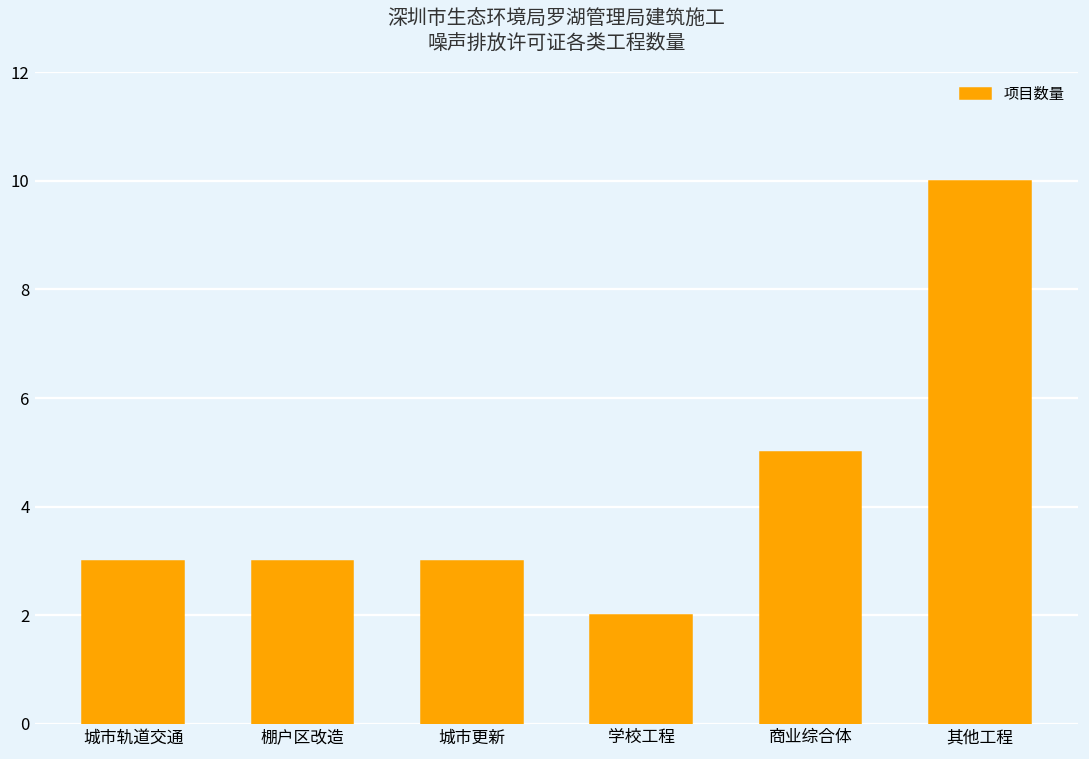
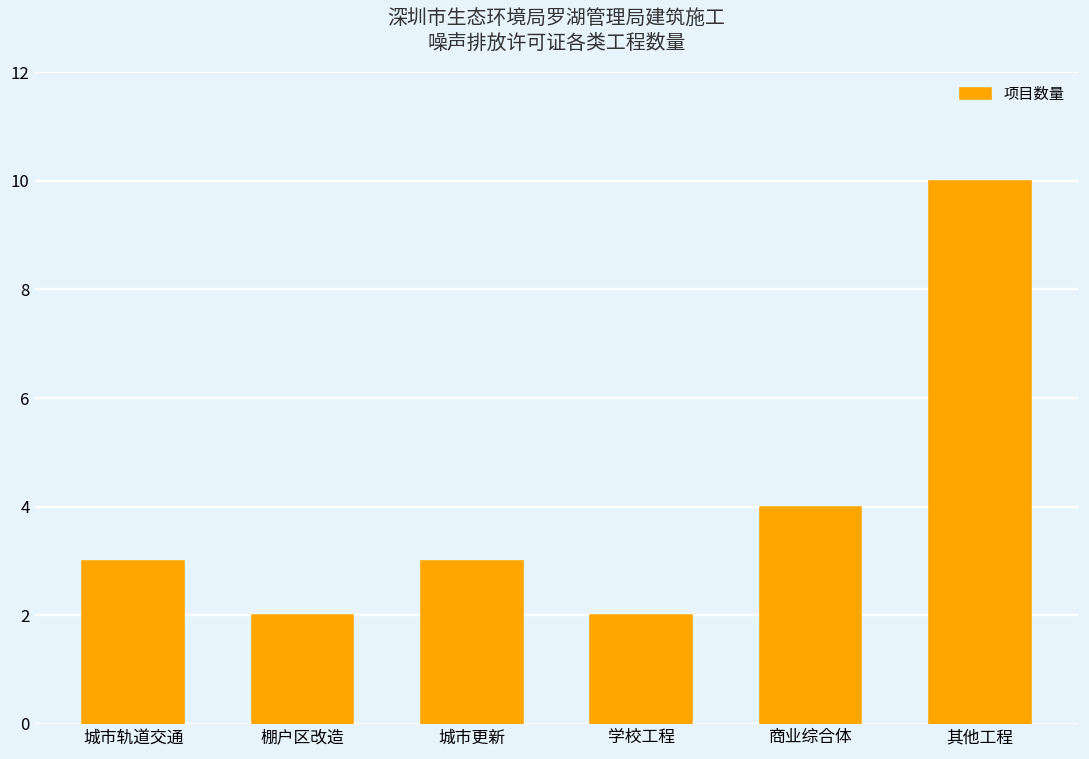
棚户区改造: 3 -> 2
商业综合体: 5 -> 4
